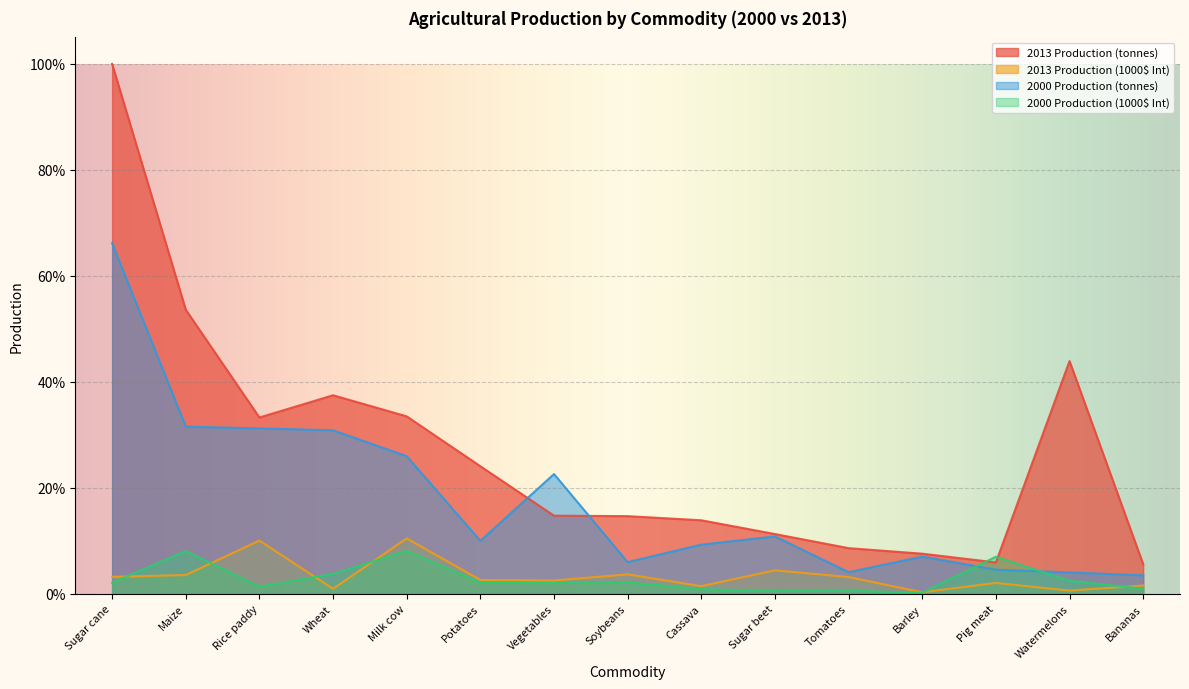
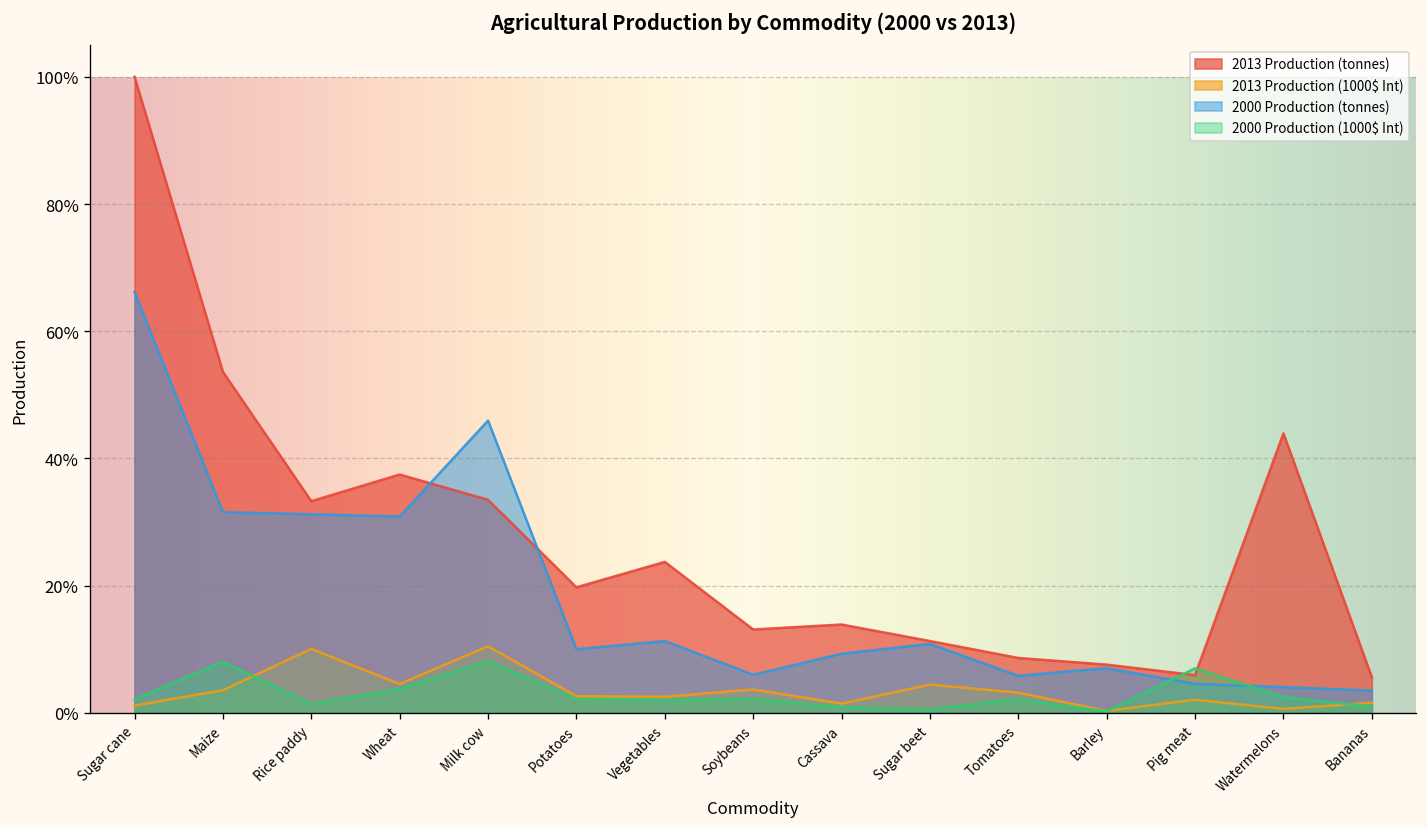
2013 Production (1000$ Int), Sugar cane: 3% -> 1%
2013 Production (1000$ Int), Wheat: 1% -> 5%
2000 Production (tonnes), Milk cow: 26% -> 46%
2013 Production (tonnes), Potatoes: 24% -> 20%
2013 Production (tonnes), Vegetables: 15% -> 24%
2000 Production (tonnes), Vegetables: 23% -> 11%
2013 Production (tonnes), Soybeans: 15% -> 13%
2000 Production (tonnes), Tomatoes: 4% -> 6%
2000 Production (1000$ Int), Tomatoes: 1% -> 2%
